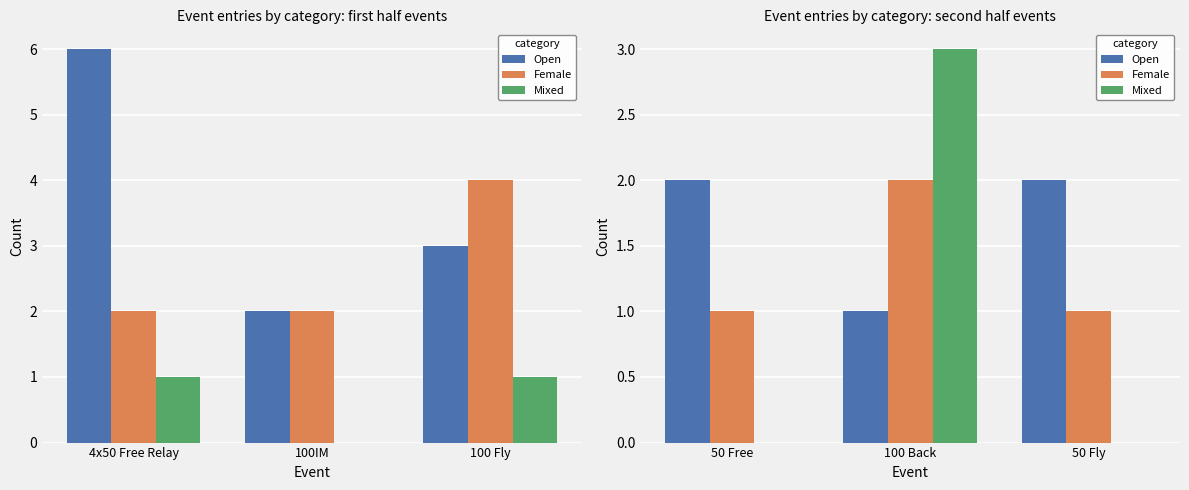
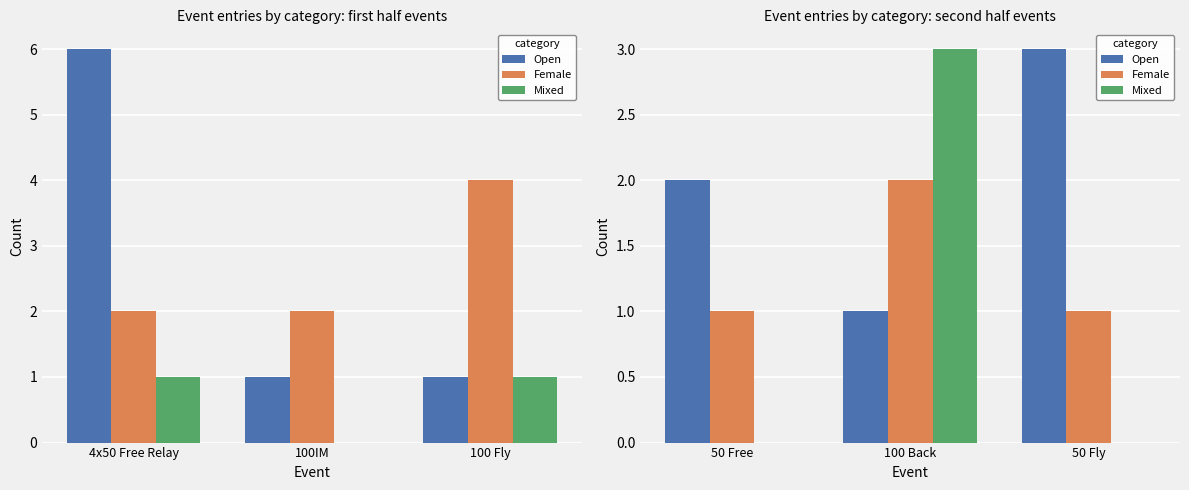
Event entries by category: first half events, Open, 100IM: 2 -> 1
Event entries by category: first half events, Open, 100 Fly: 3 -> 1
Event entries by category: second half events, Open, 50 Fly: 2 -> 3
